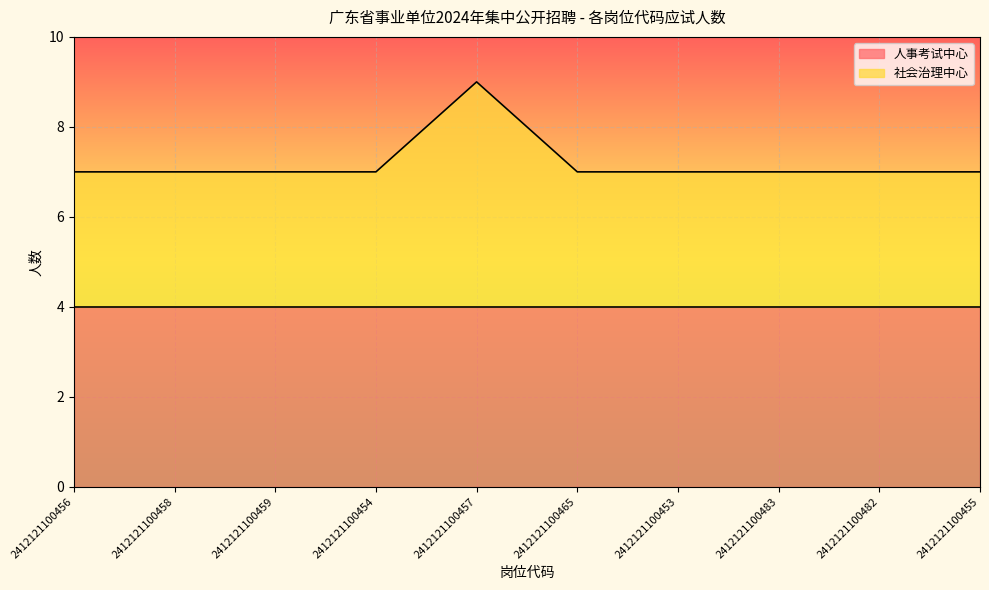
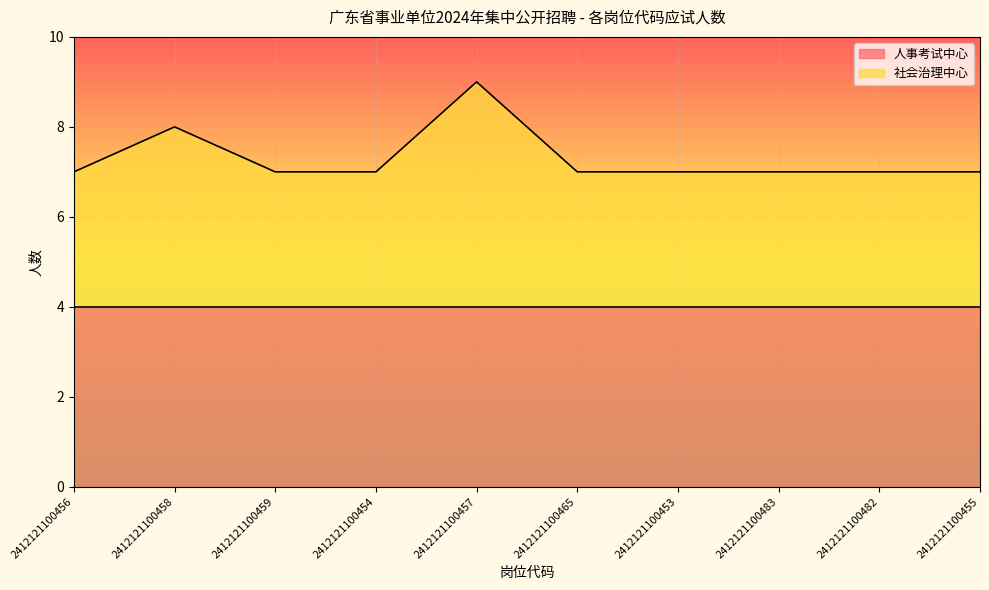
社会治理中心, 2412121100458: 7.0 -> 8.0
